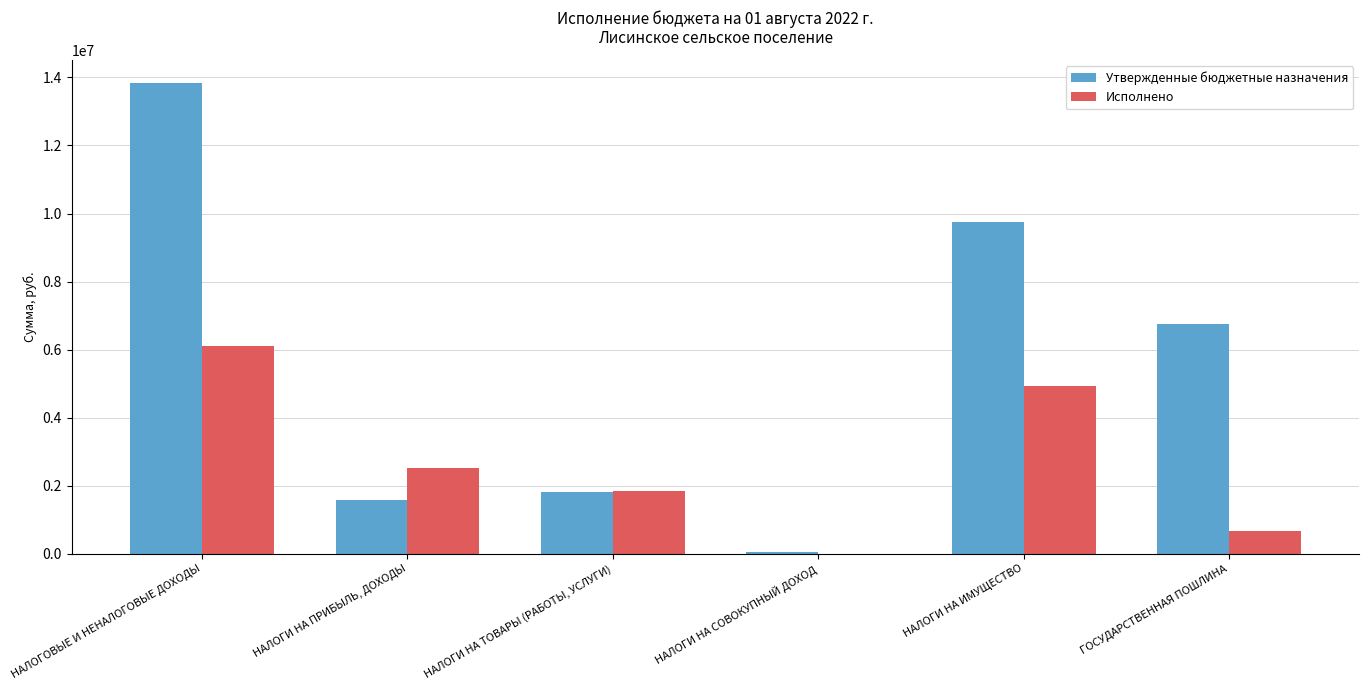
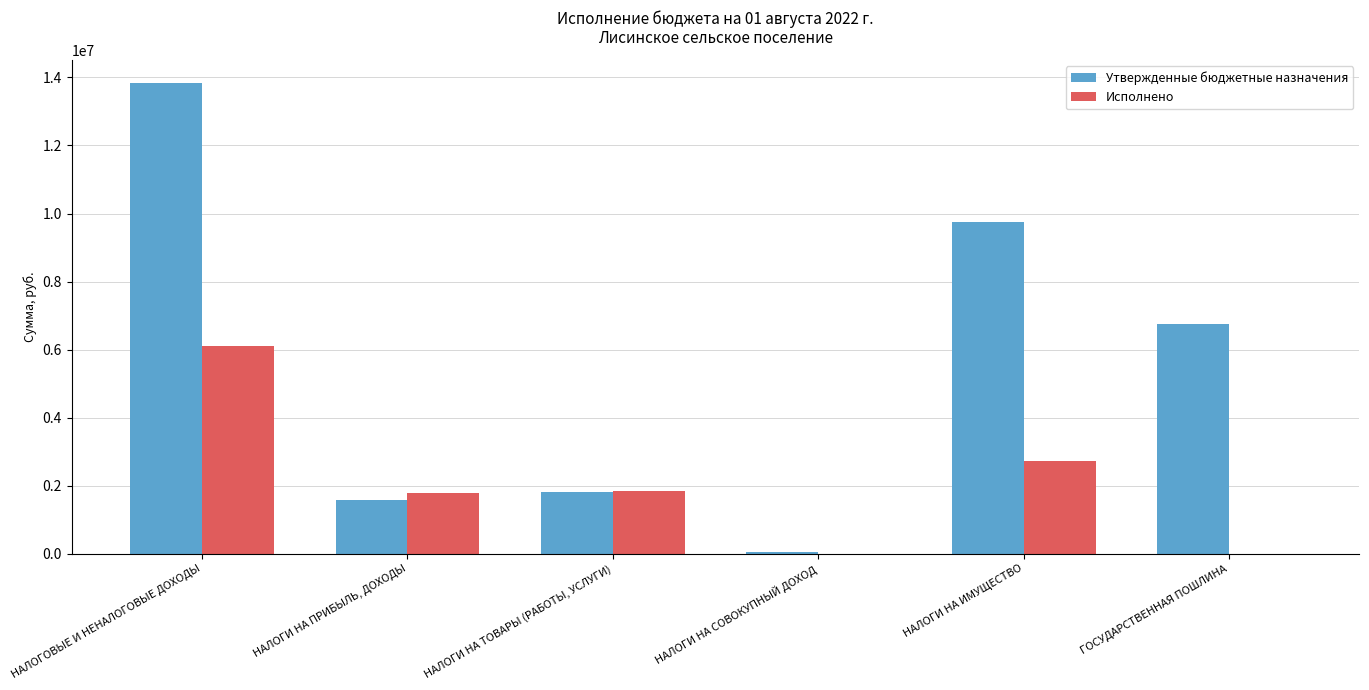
Исполнено, НАЛОГИ НА ПРИБЫЛЬ, ДОХОДЫ: 2500000 -> 1800000
Исполнено, НАЛОГИ НА ИМУЩЕСТВО: 4900000 -> 2700000
Исполнено, ГОСУДАРСТВЕННАЯ ПОШЛИНА: 700000 -> 0
